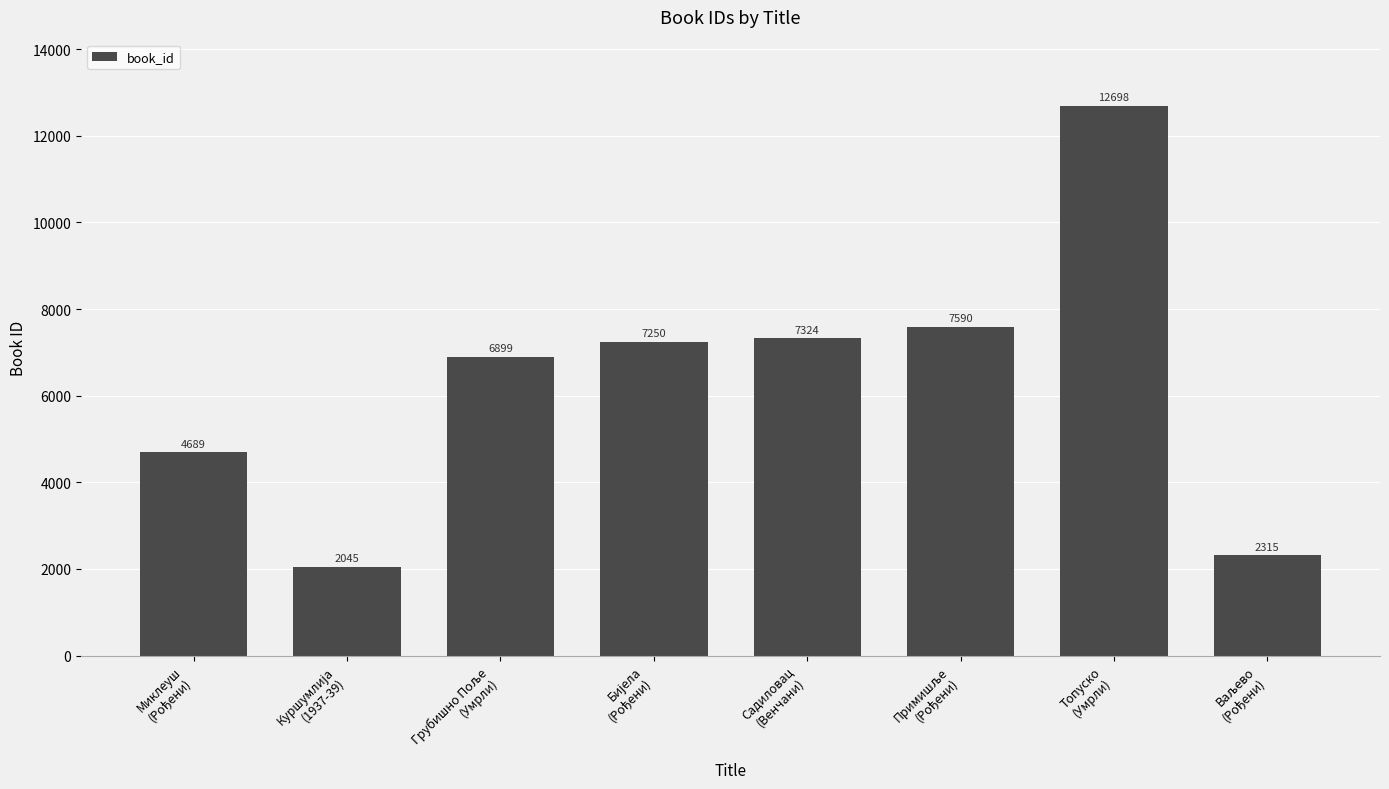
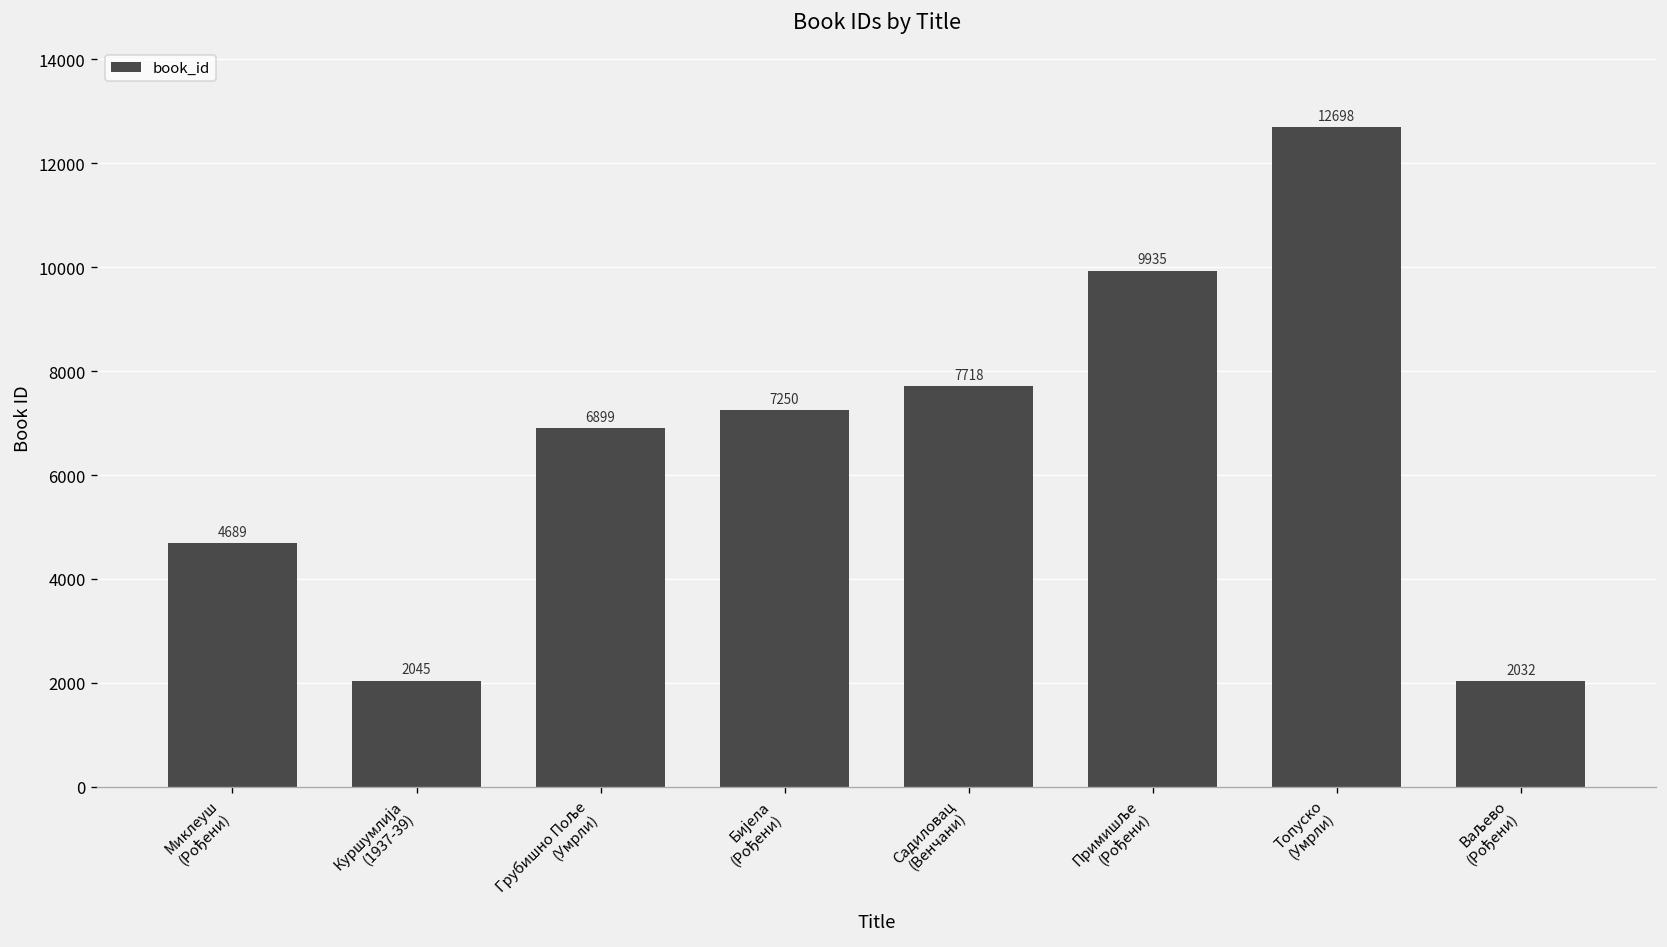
Садиловац (Венчани): 7324 -> 7718
Примишље (Рођени): 7590 -> 9935
Ваљево (Рођени): 2315 -> 2032
